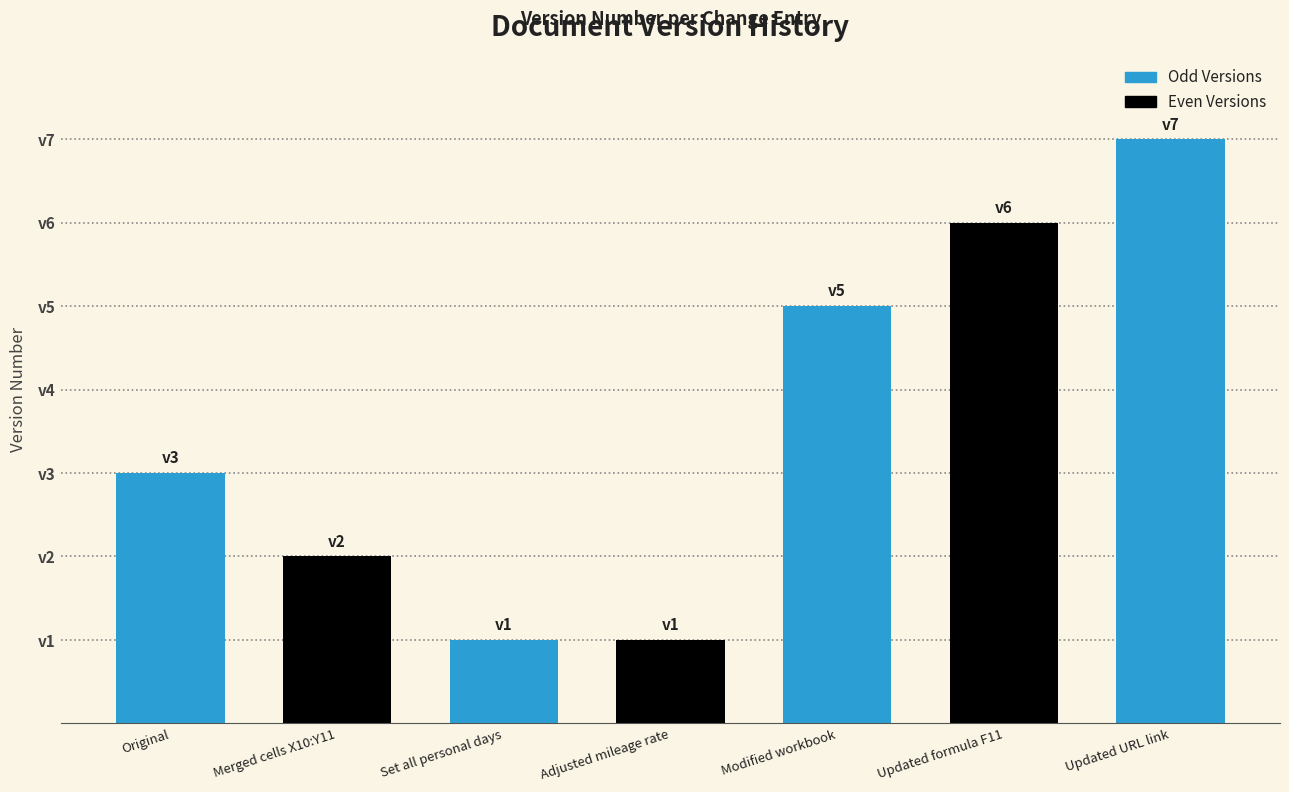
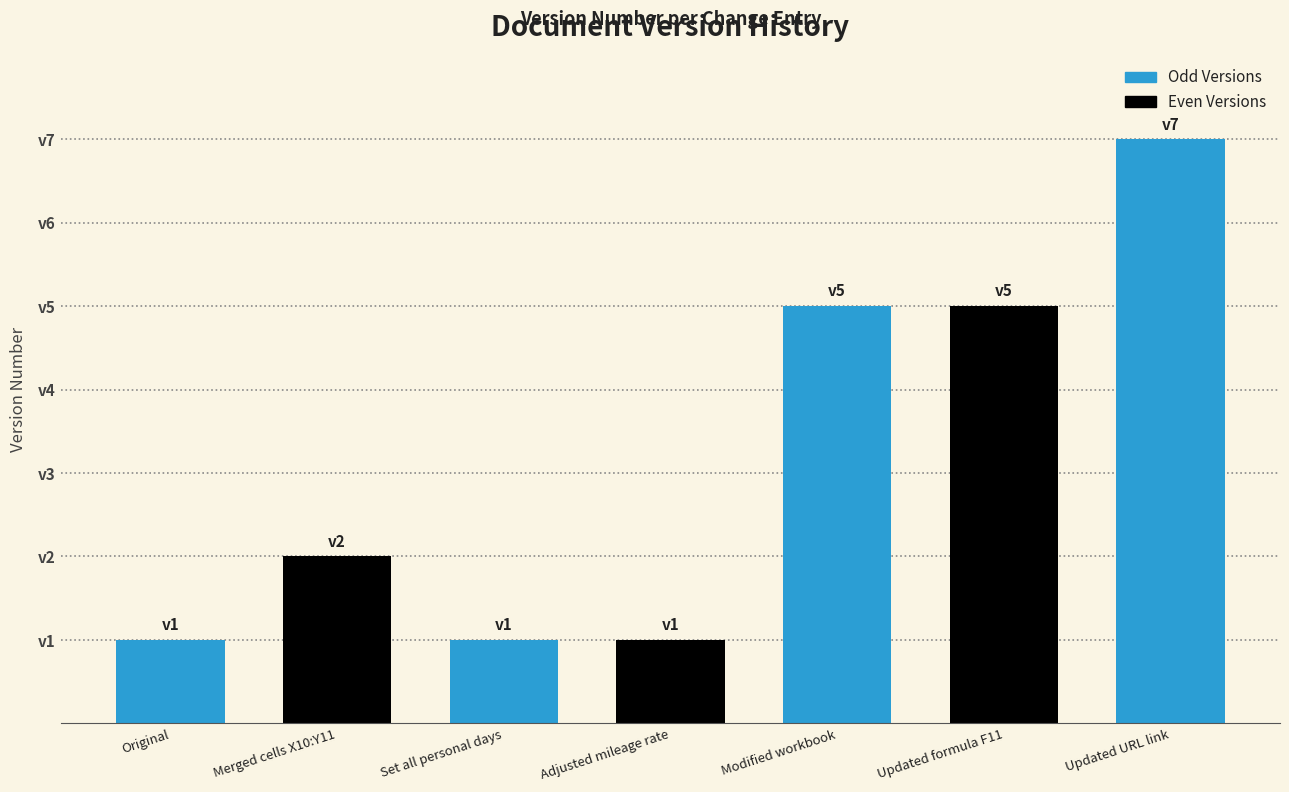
Original: 3 -> 1
Updated formula F11: 6 -> 5
